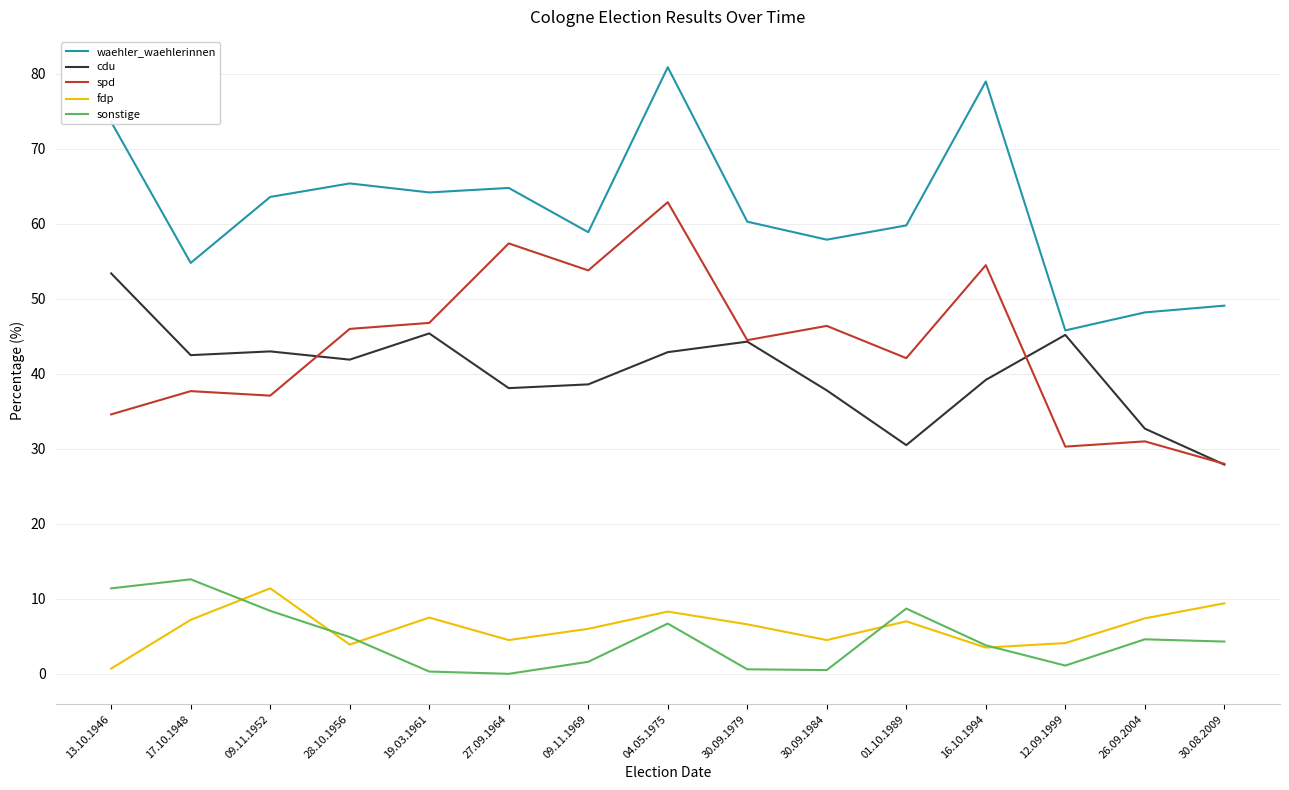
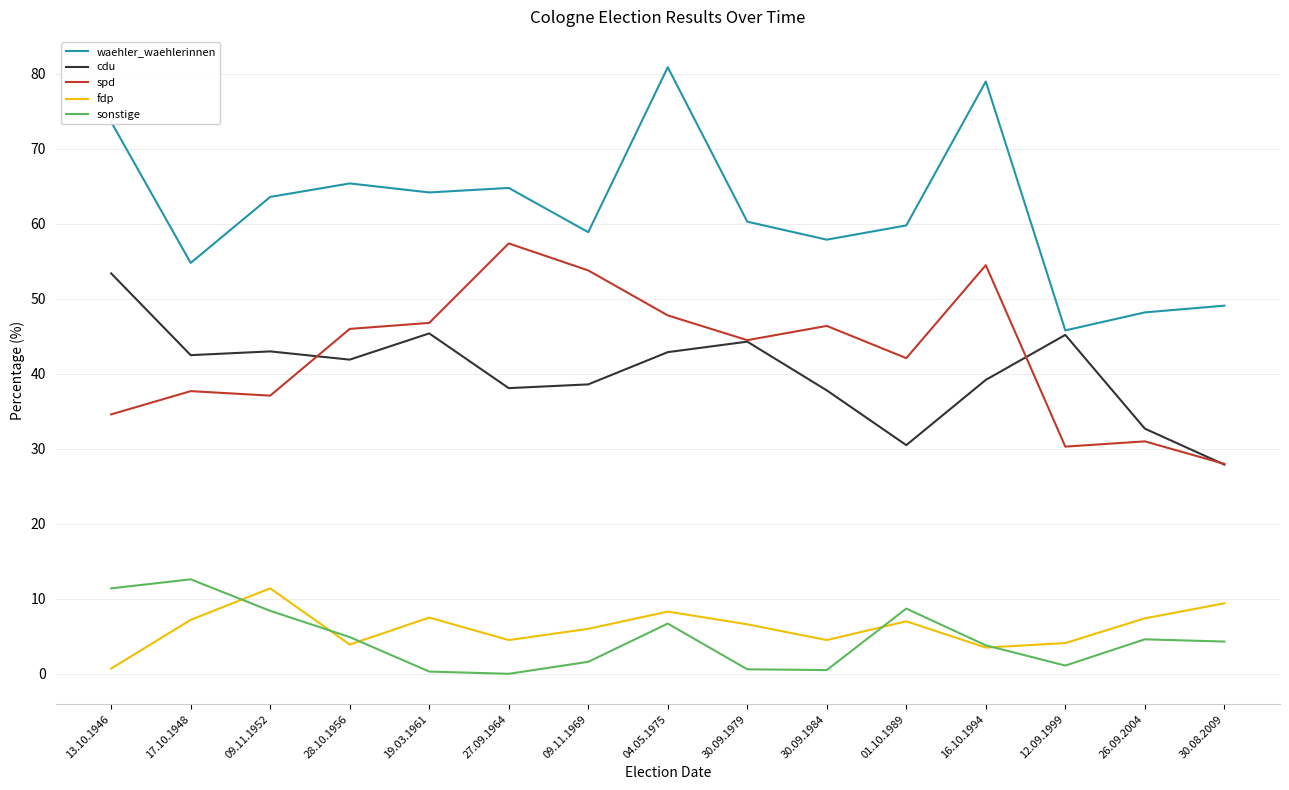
spd, 04.05.1975: 63 -> 48
